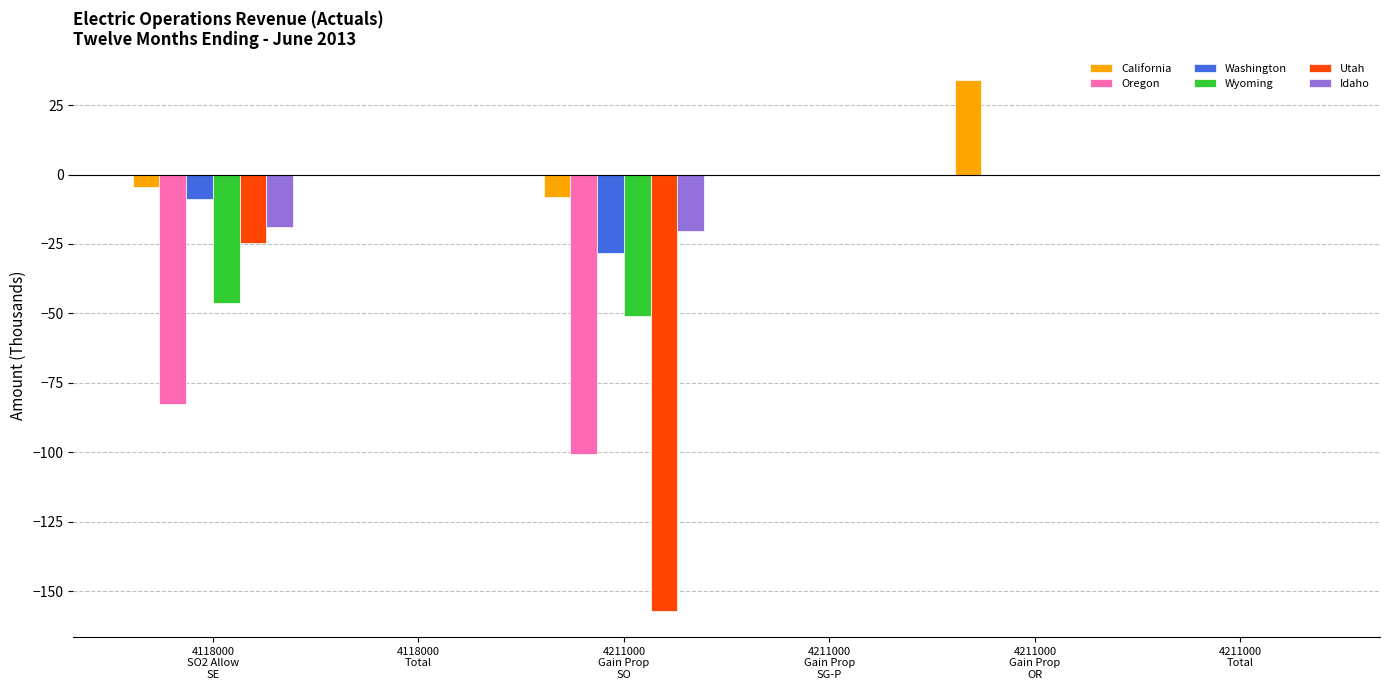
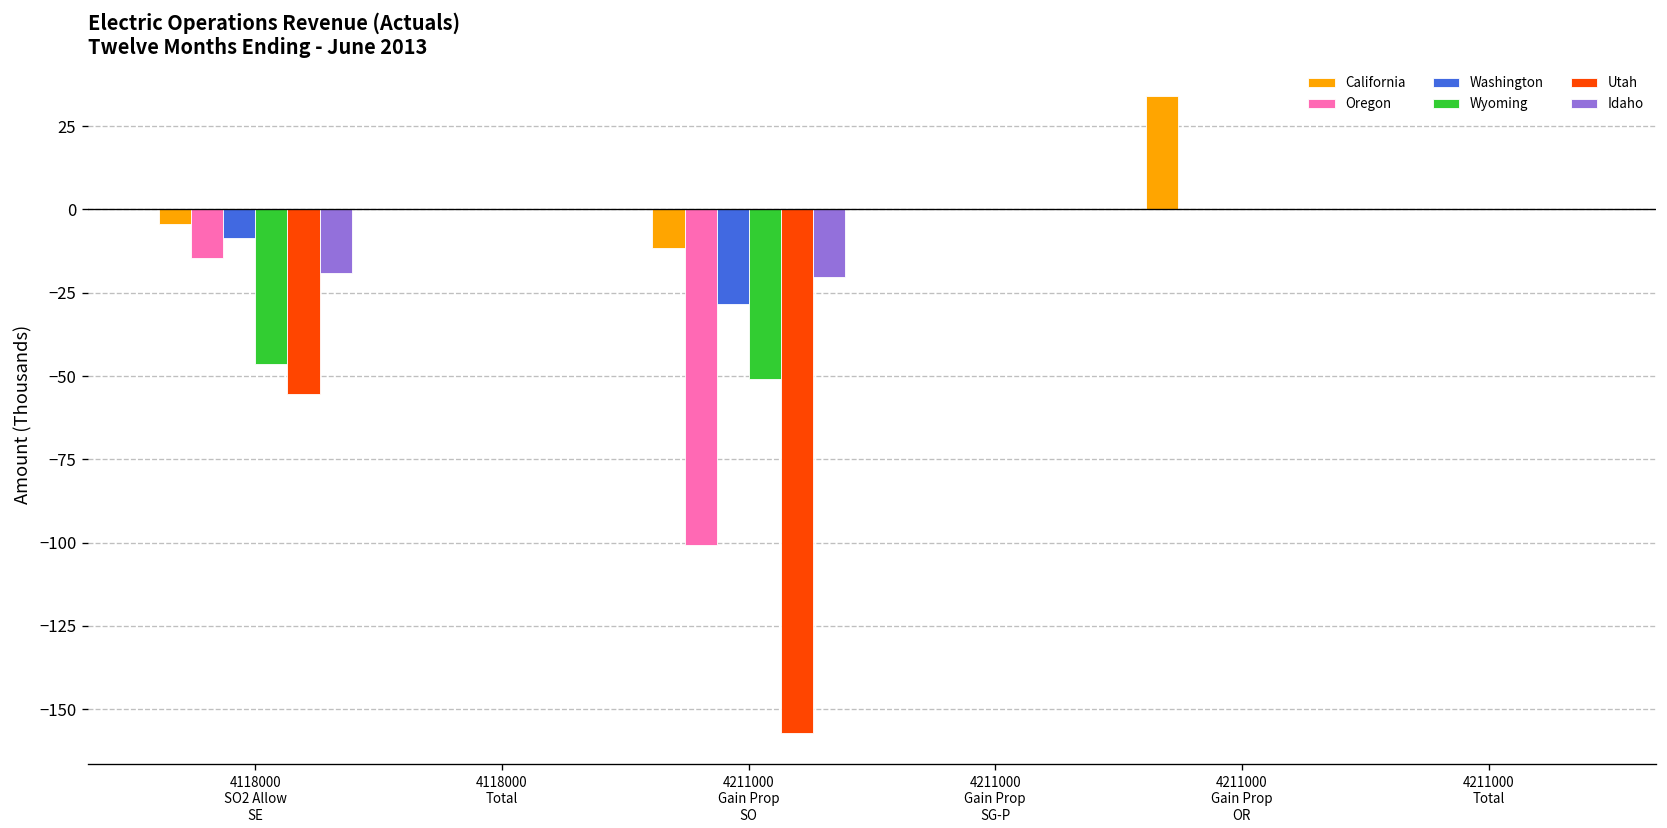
Oregon, 4118000 SO2 Allow SE: -83 -> -15
Utah, 4118000 SO2 Allow SE: -25 -> -55
California, 4211000 Gain Prop SO: -8 -> -11
